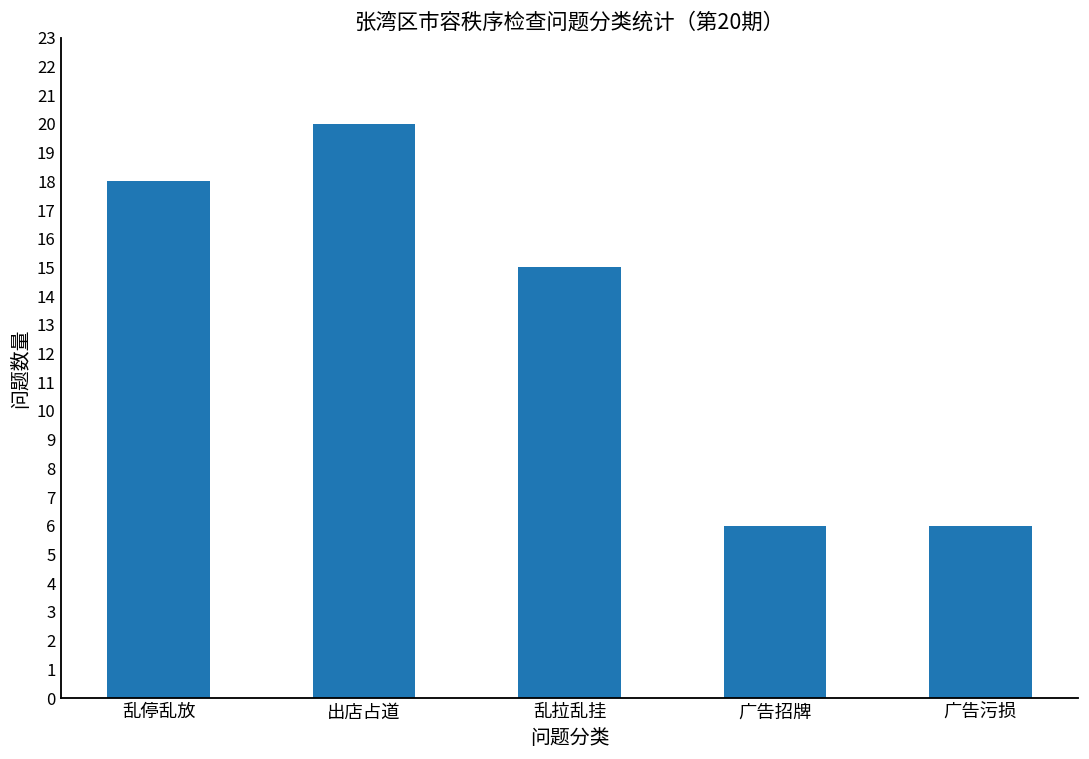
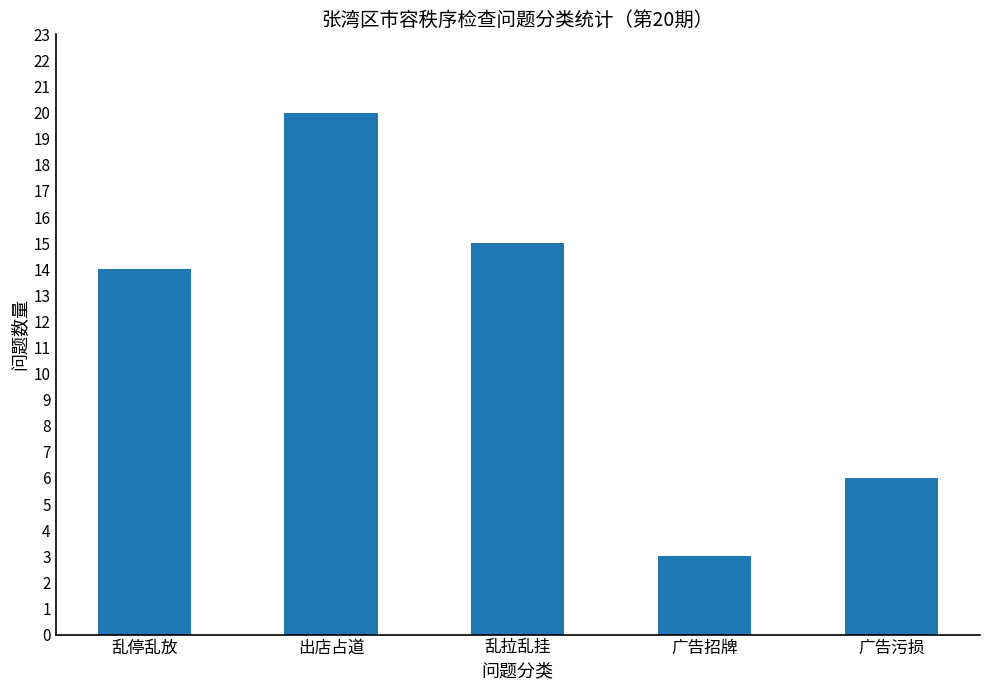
乱停乱放: 18 -> 14
广告招牌: 6 -> 3
